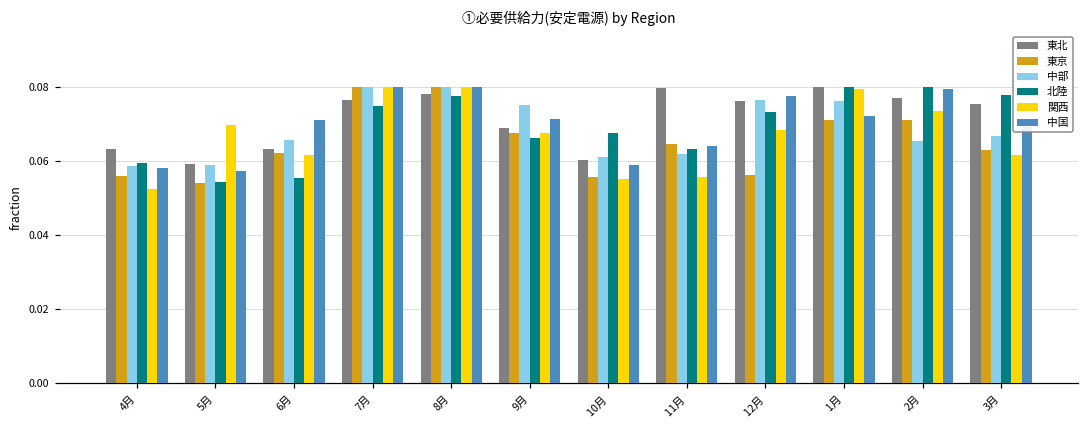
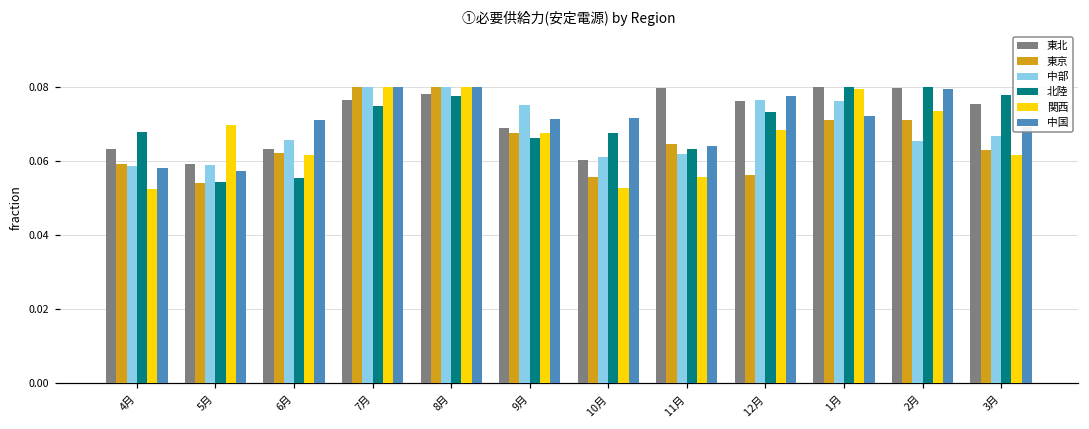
東京, 4月: 0.056 -> 0.059
北陸, 4月: 0.060 -> 0.068
関西, 10月: 0.055 -> 0.053
中国, 10月: 0.059 -> 0.072
東北, 2月: 0.077 -> 0.080
